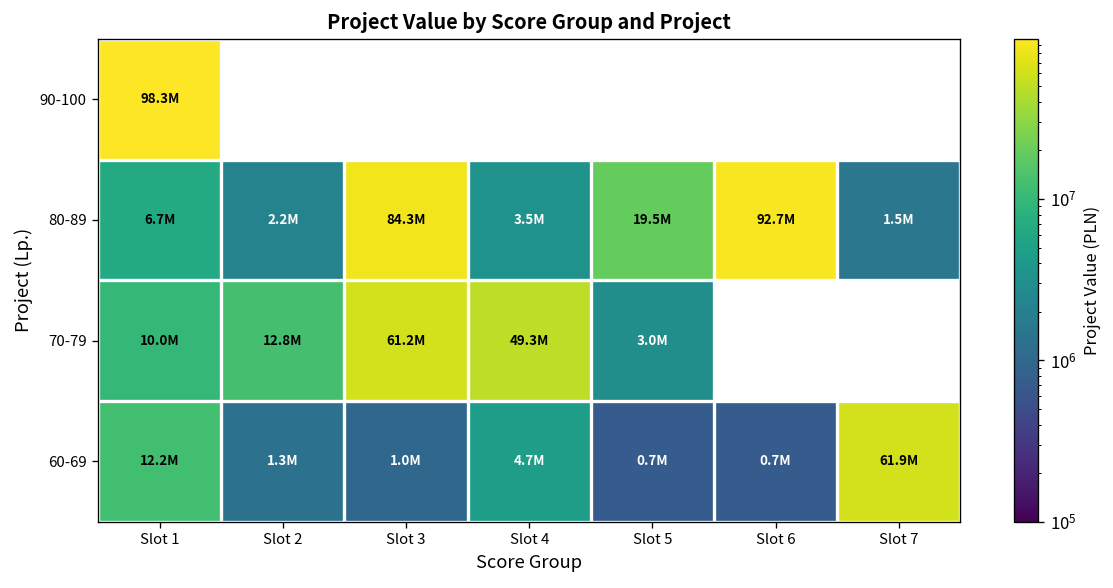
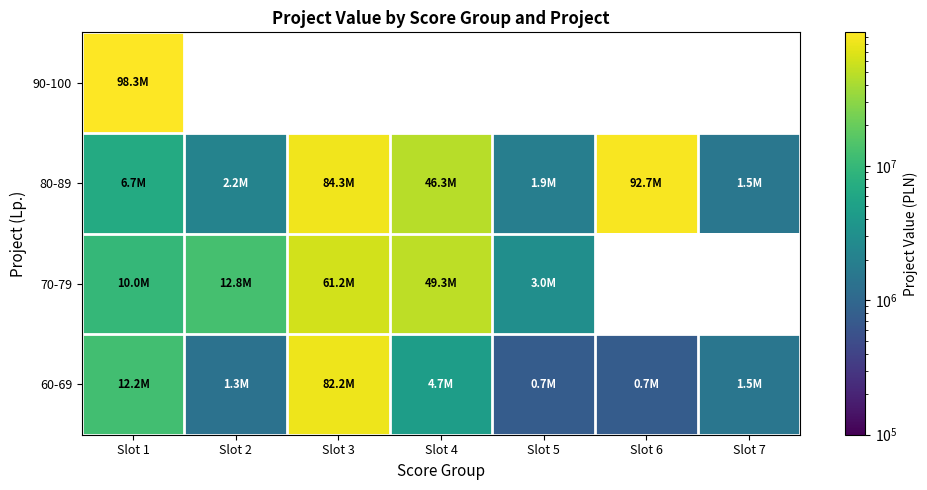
80-89, Slot 4: 3.5M -> 46.3M
80-89, Slot 5: 19.5M -> 1.9M
60-69, Slot 3: 1.0M -> 82.2M
60-69, Slot 7: 61.9M -> 1.5M
